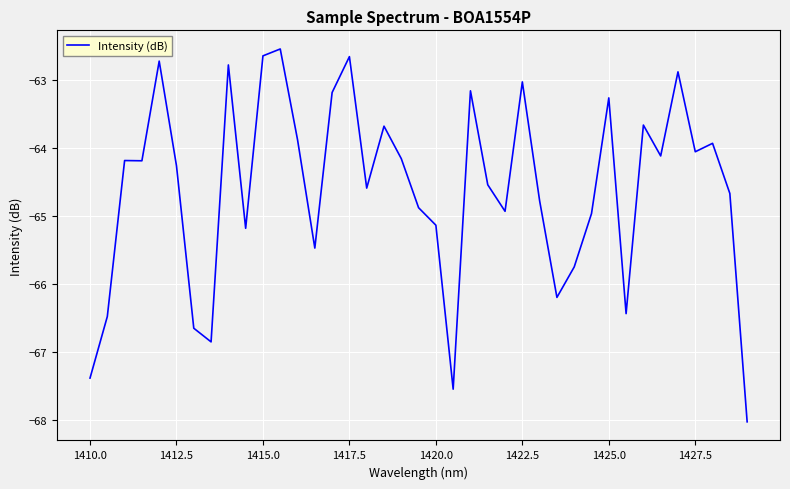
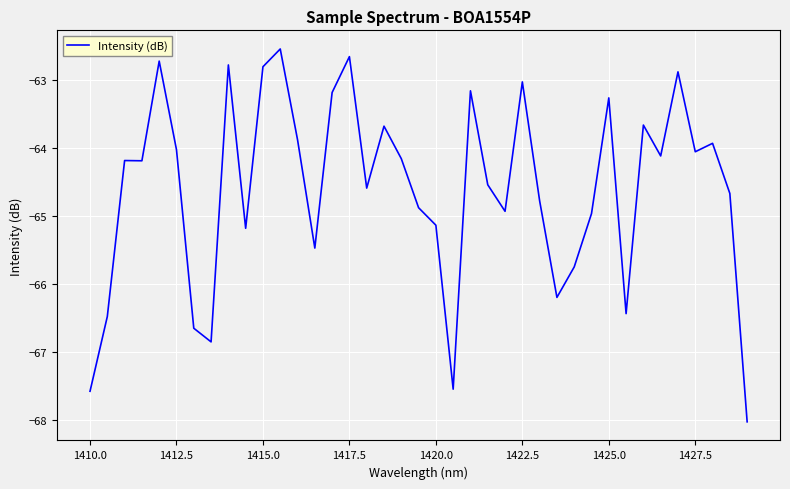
1410.0: -67.4 -> -67.6
1412.5: -64.3 -> -64.0
1415.0: -62.6 -> -62.8
